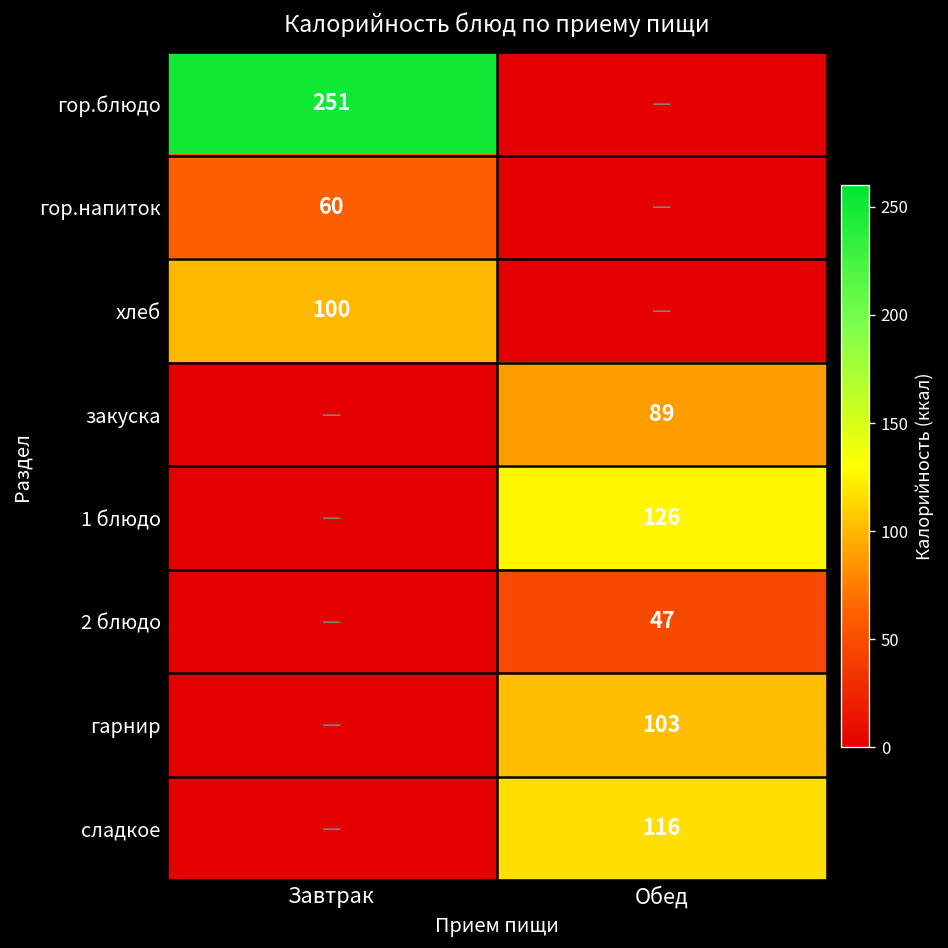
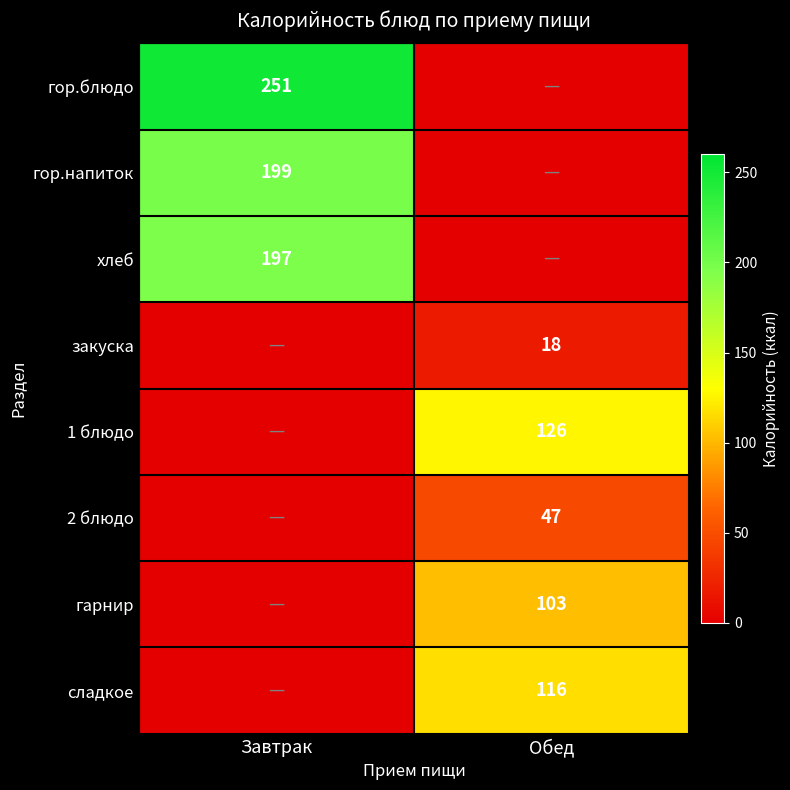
гор.напиток, Завтрак: 60 -> 199
хлеб, Завтрак: 100 -> 197
закуска, Обед: 89 -> 18
